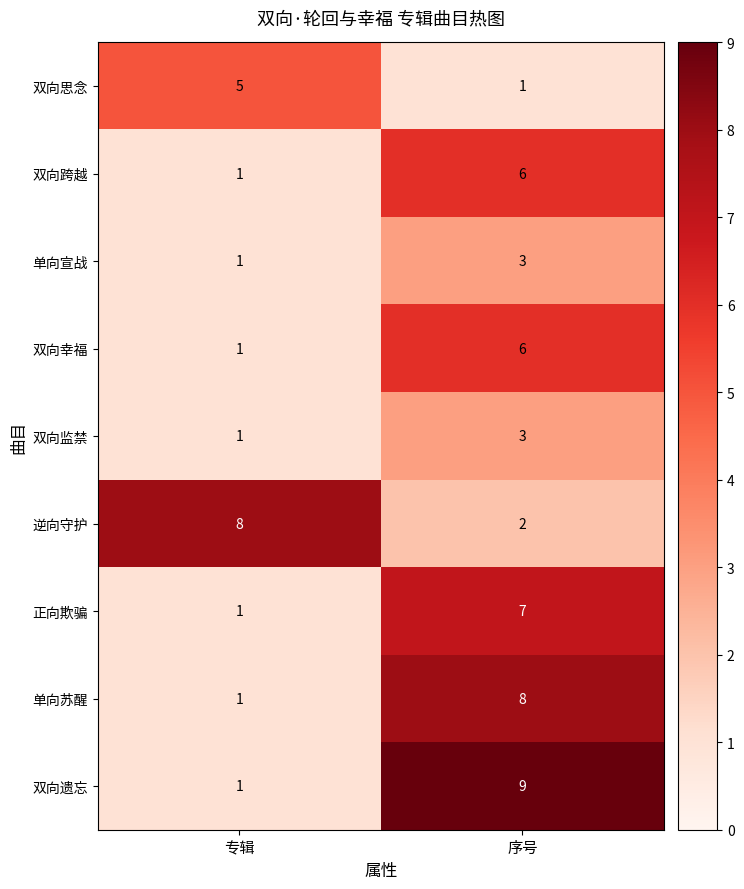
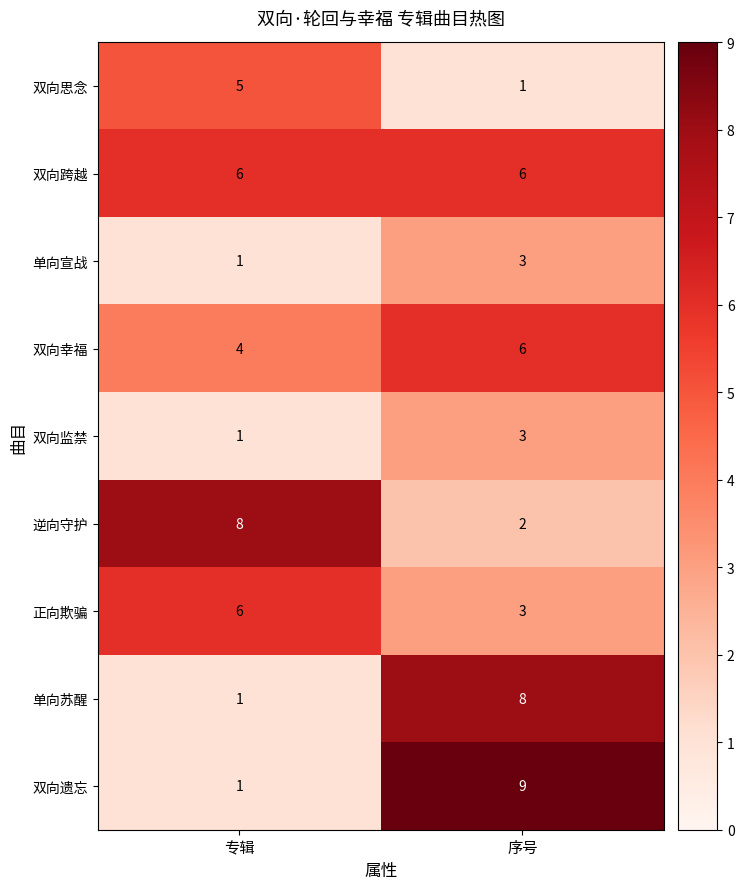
双向跨越, 专辑: 1 -> 6
双向幸福, 专辑: 1 -> 4
正向欺骗, 专辑: 1 -> 6
正向欺骗, 序号: 7 -> 3
